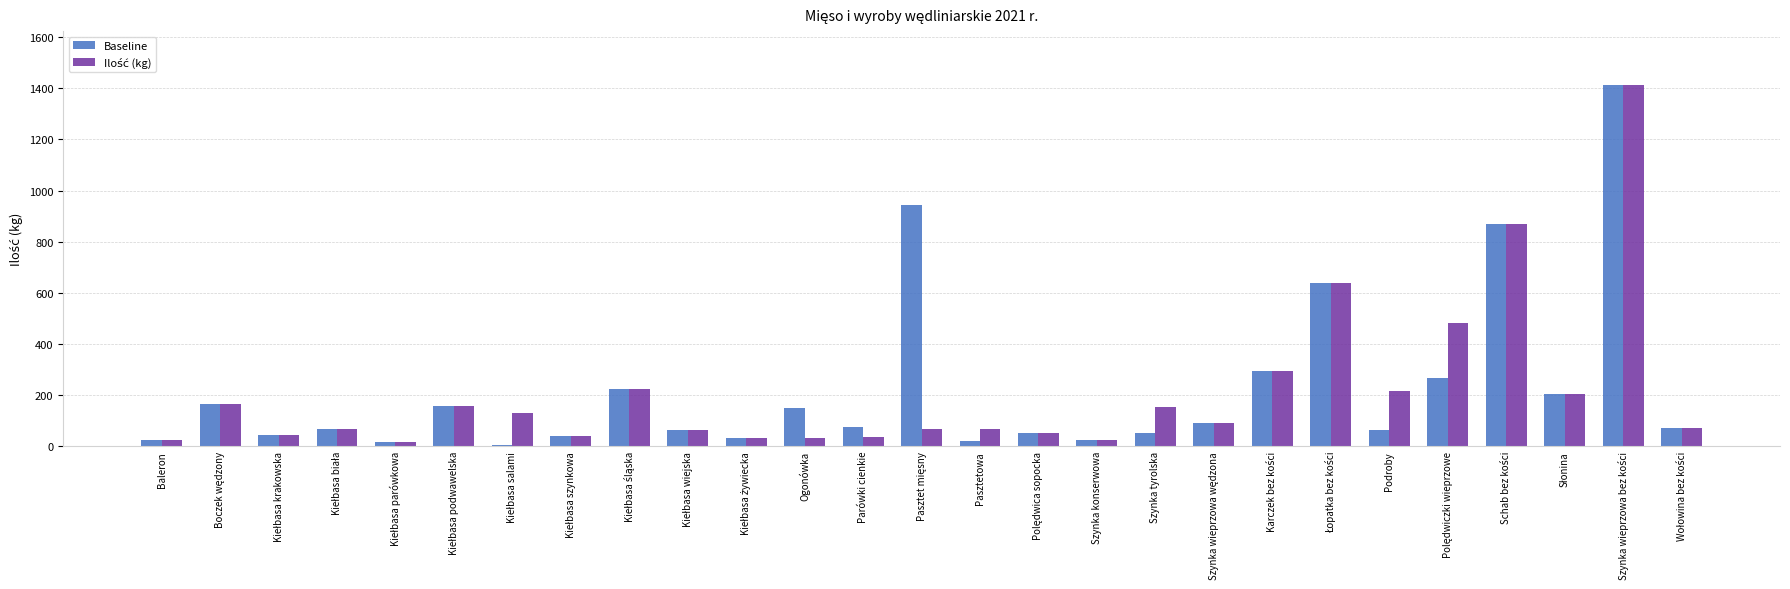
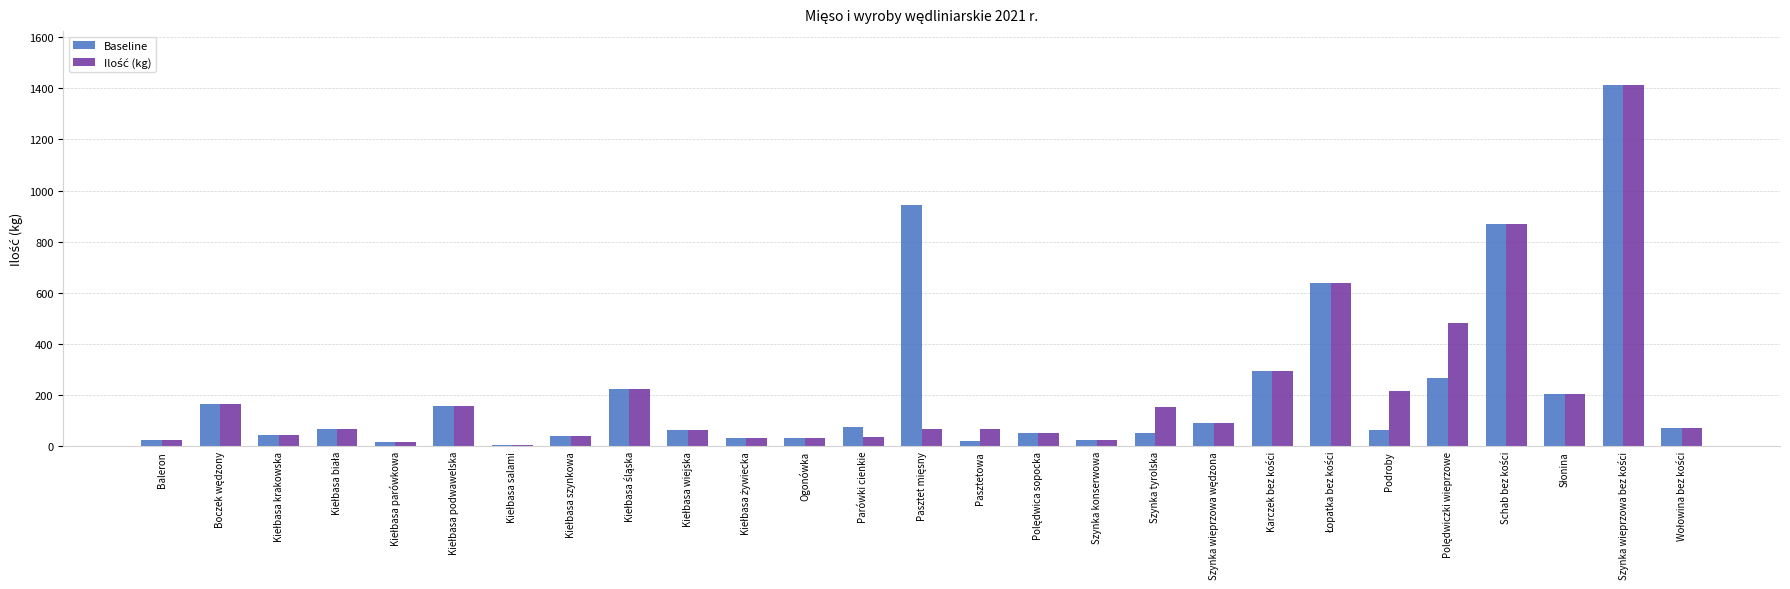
Ilość (kg), Kiełbasa salami: 130 -> 10
Baseline, Ogonówka: 150 -> 30
